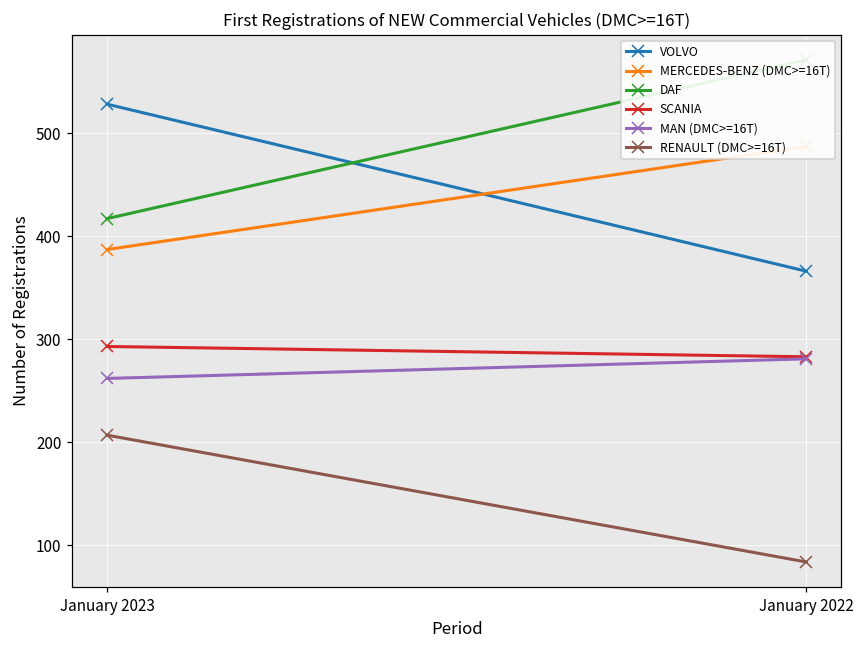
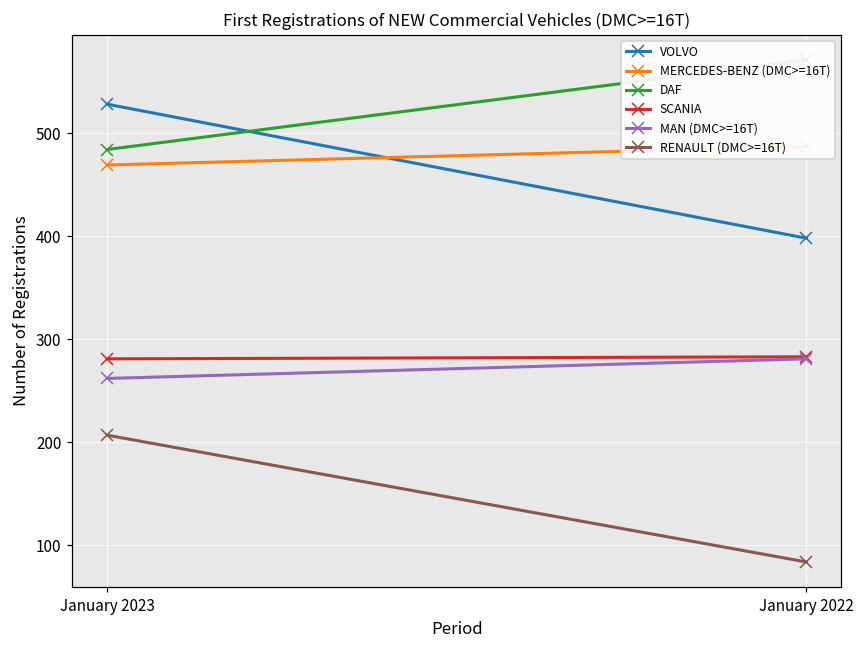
MERCEDES-BENZ (DMC>=16T), January 2023: 390 -> 470
DAF, January 2023: 420 -> 480
SCANIA, January 2023: 290 -> 280
VOLVO, January 2022: 370 -> 400
